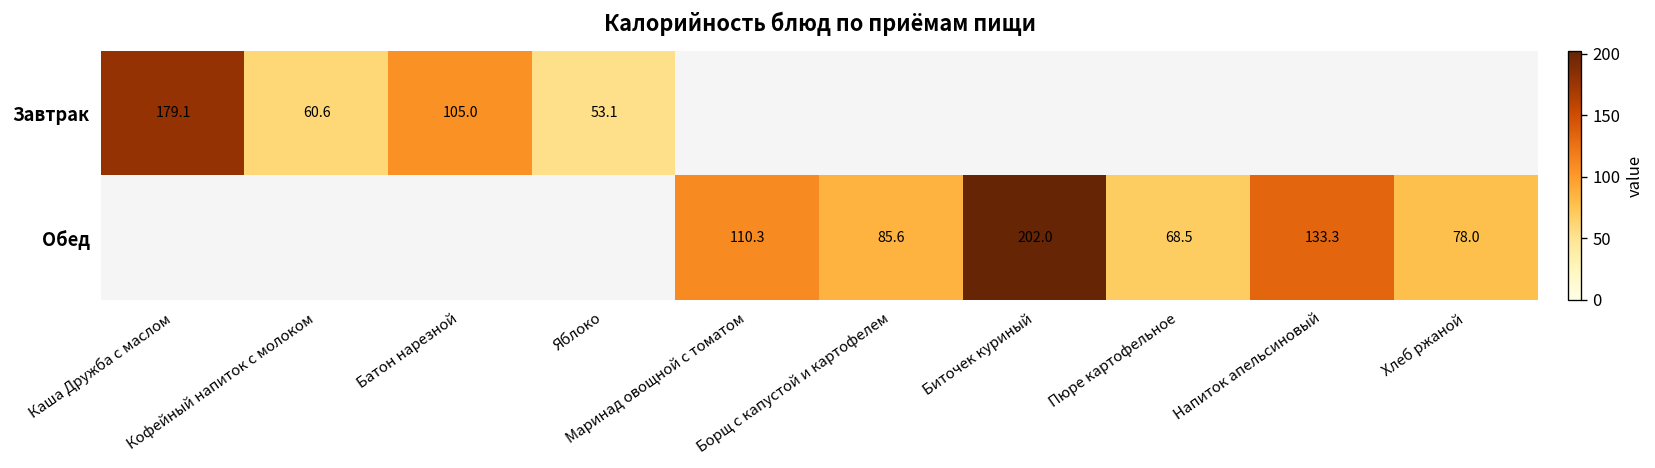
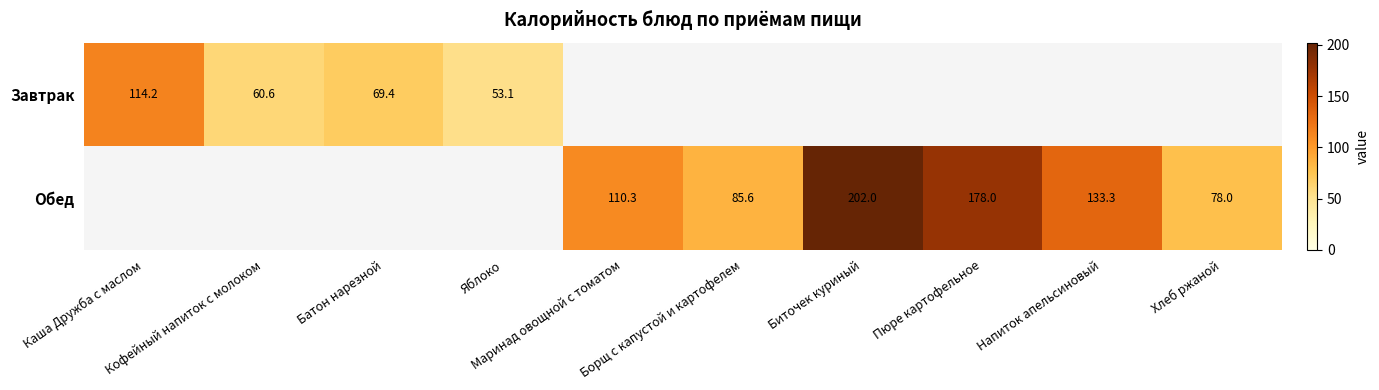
Завтрак, Каша Дружба с маслом: 179.1 -> 114.2
Завтрак, Батон нарезной: 105.0 -> 69.4
Обед, Пюре картофельное: 68.5 -> 178.0
